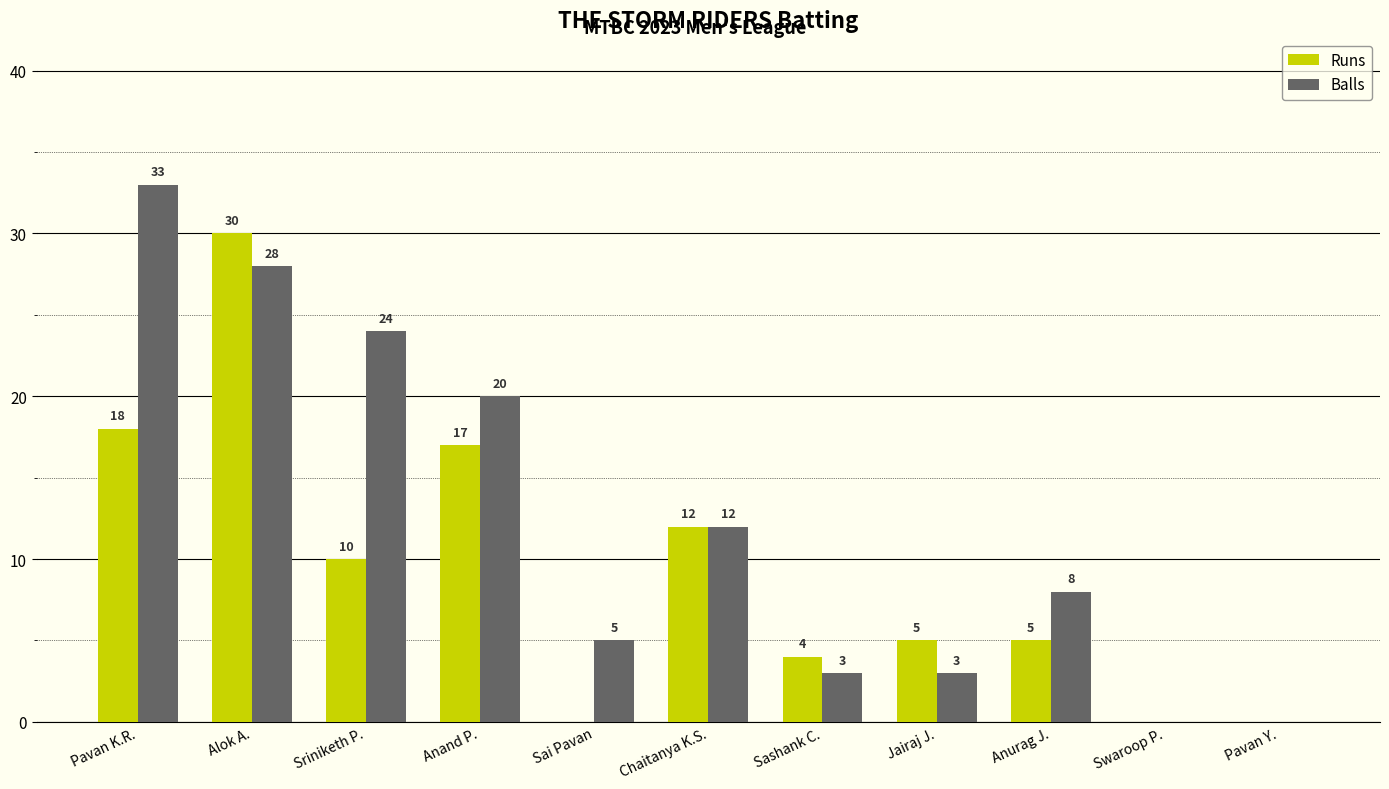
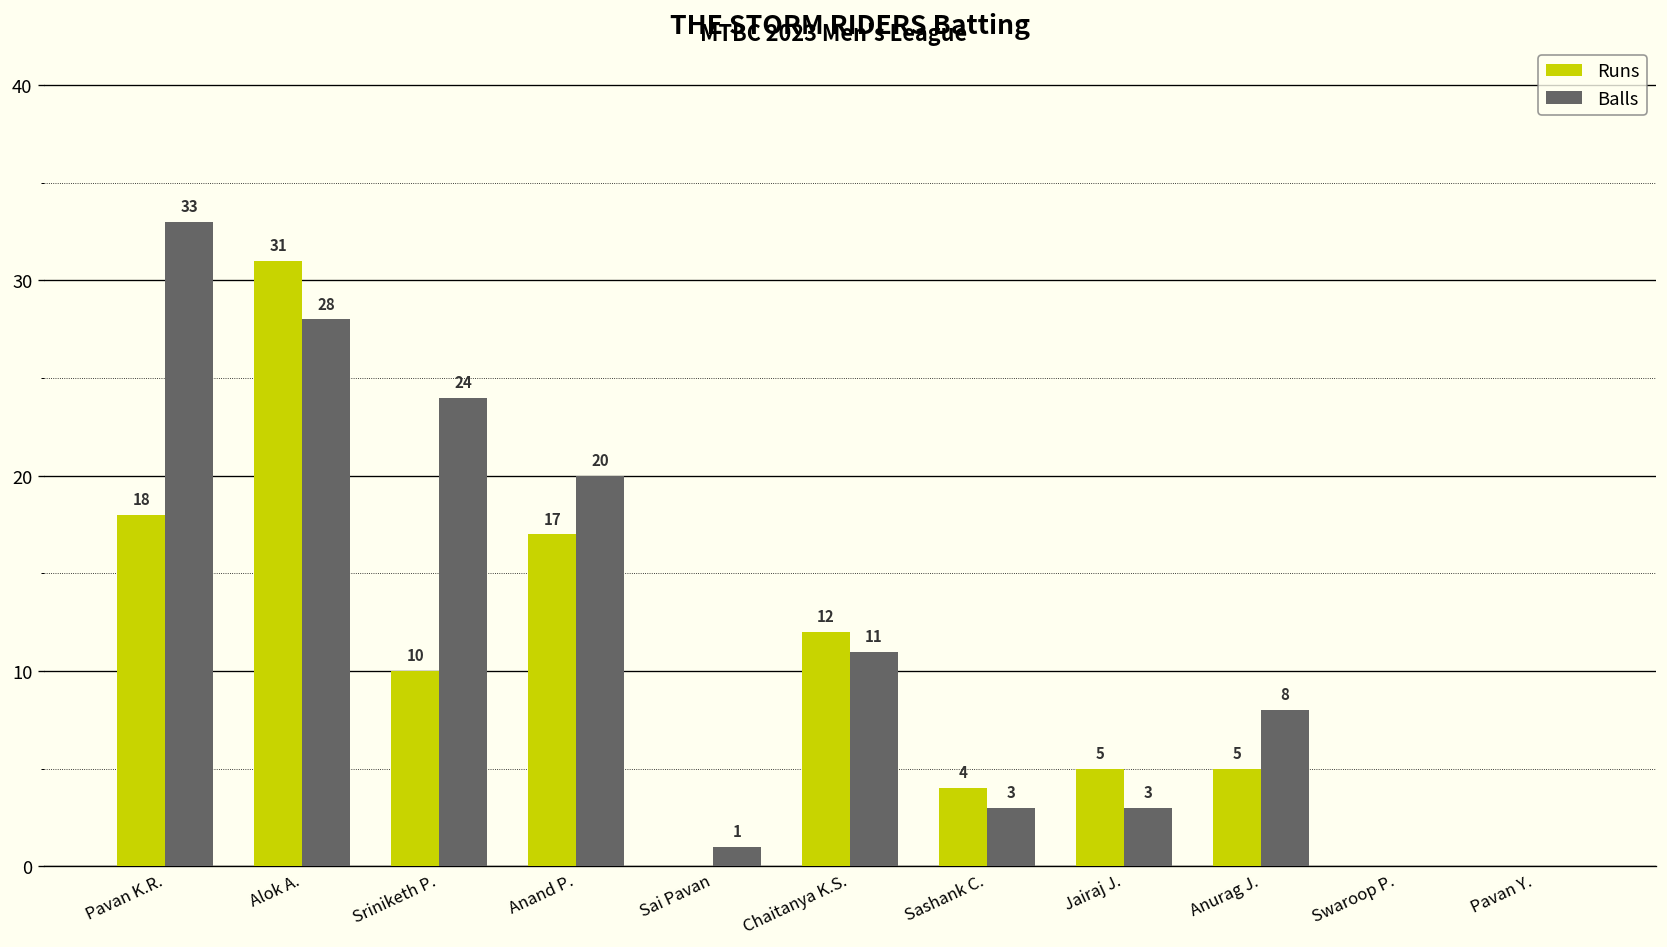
Runs, Alok A.: 30 -> 31
Balls, Sai Pavan: 5 -> 1
Balls, Chaitanya K.S.: 12 -> 11
